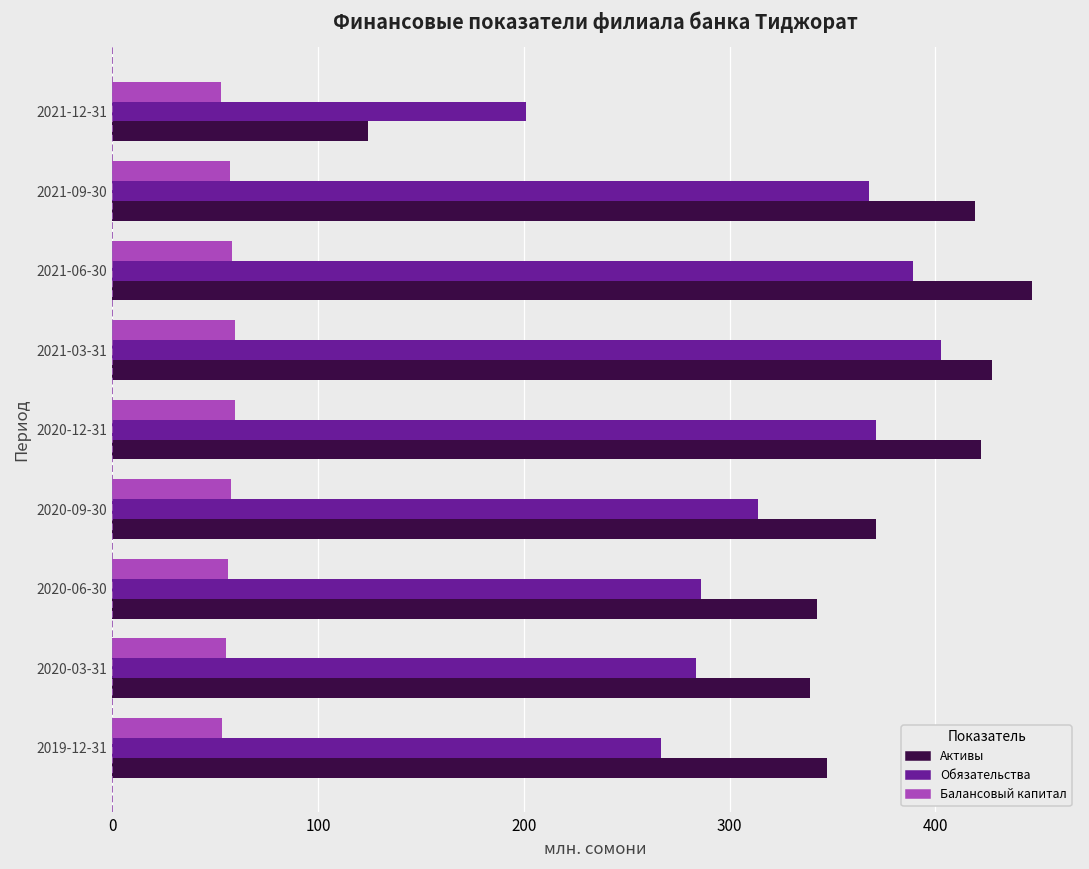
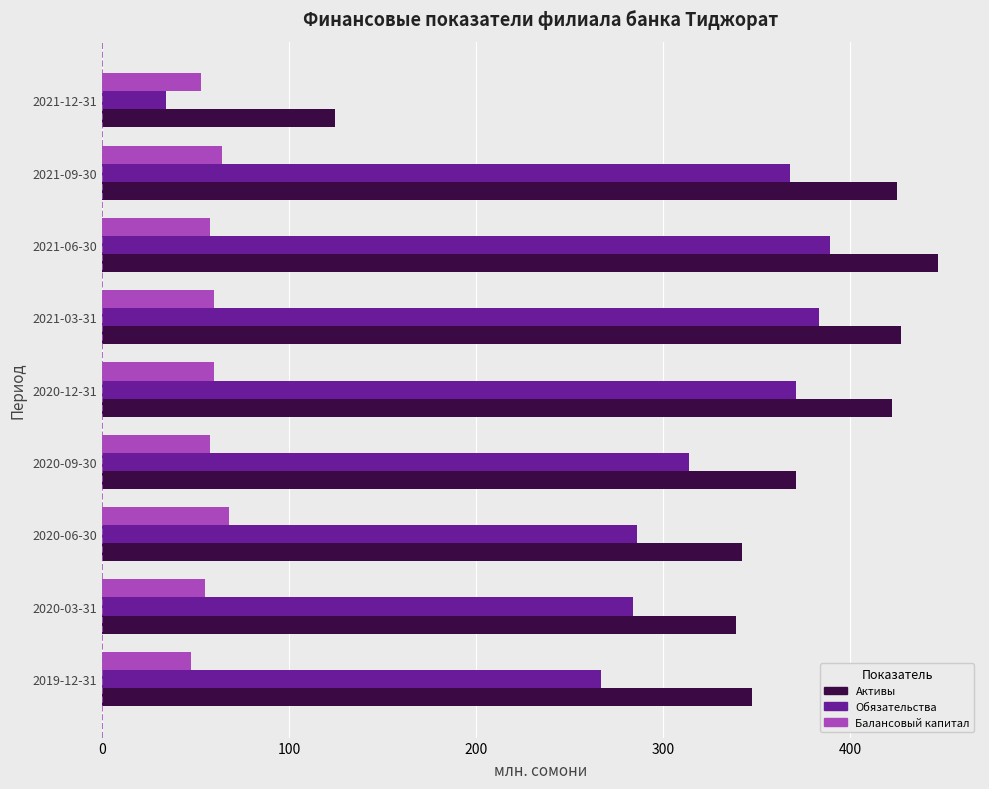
Обязательства, 2021-12-31: 201 -> 34
Балансовый капитал, 2021-09-30: 57 -> 64
Активы, 2021-09-30: 419 -> 425
Обязательства, 2021-03-31: 403 -> 383
Балансовый капитал, 2020-06-30: 56 -> 68
Балансовый капитал, 2019-12-31: 53 -> 48
